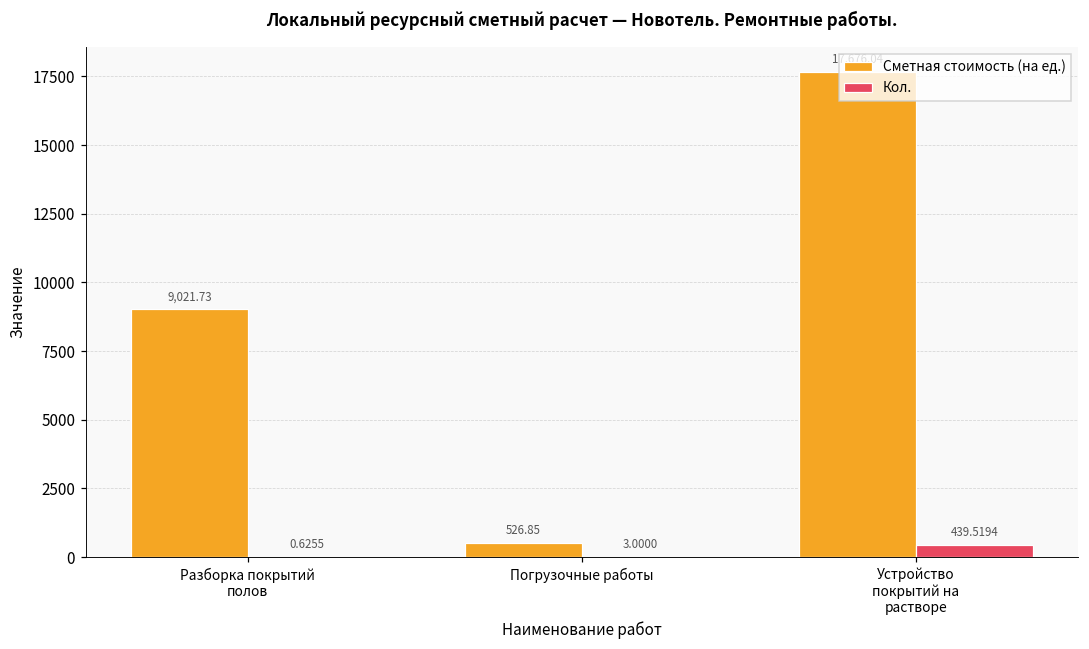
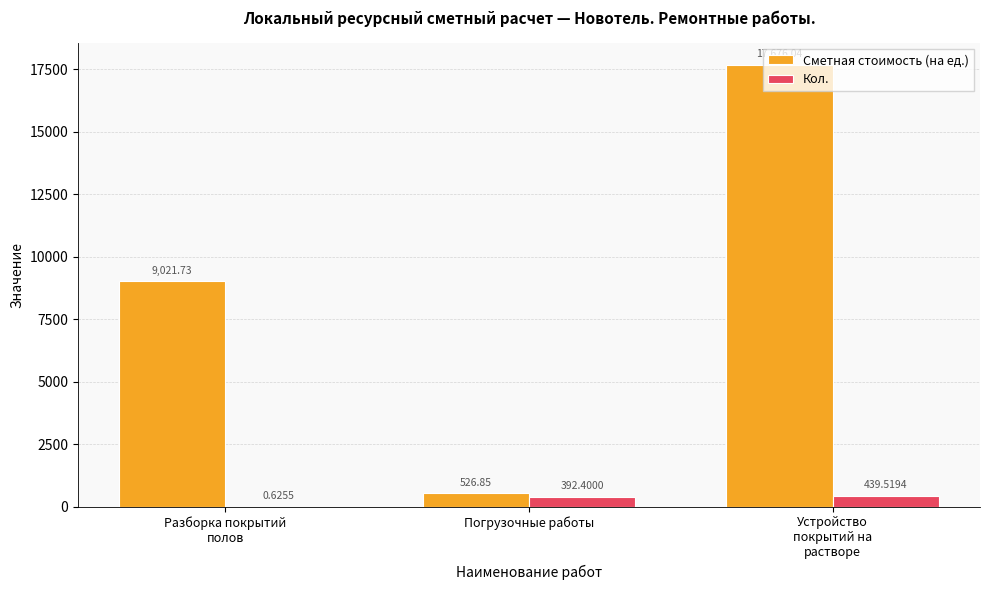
Кол., Погрузочные работы: 3.0000 -> 392.4000
